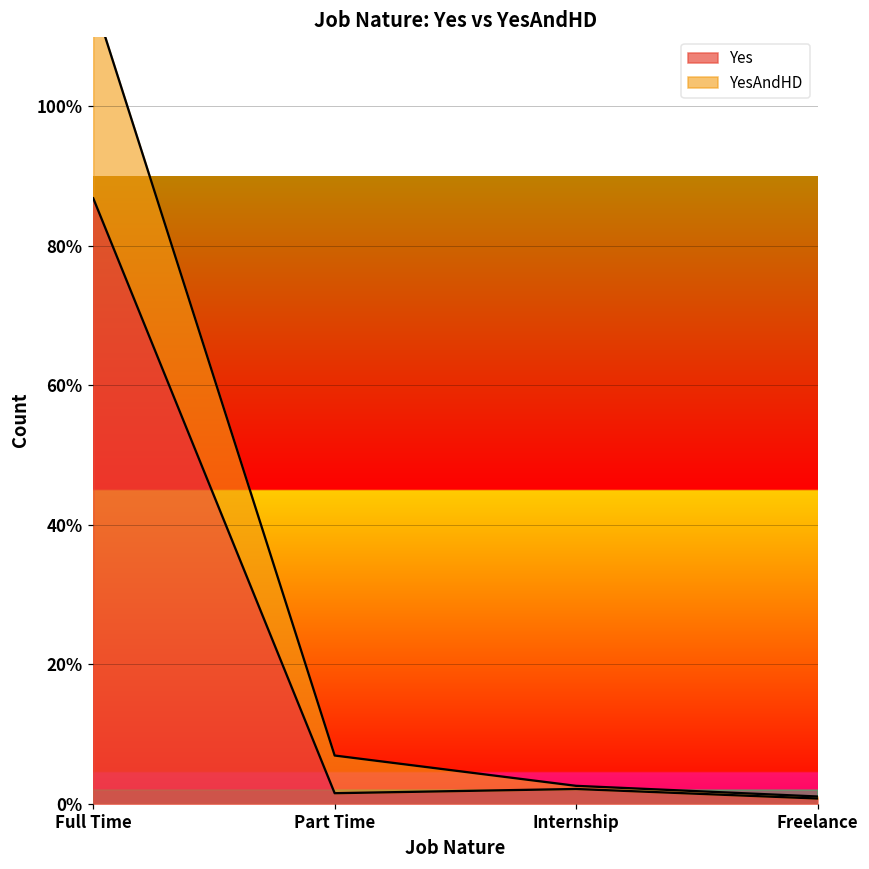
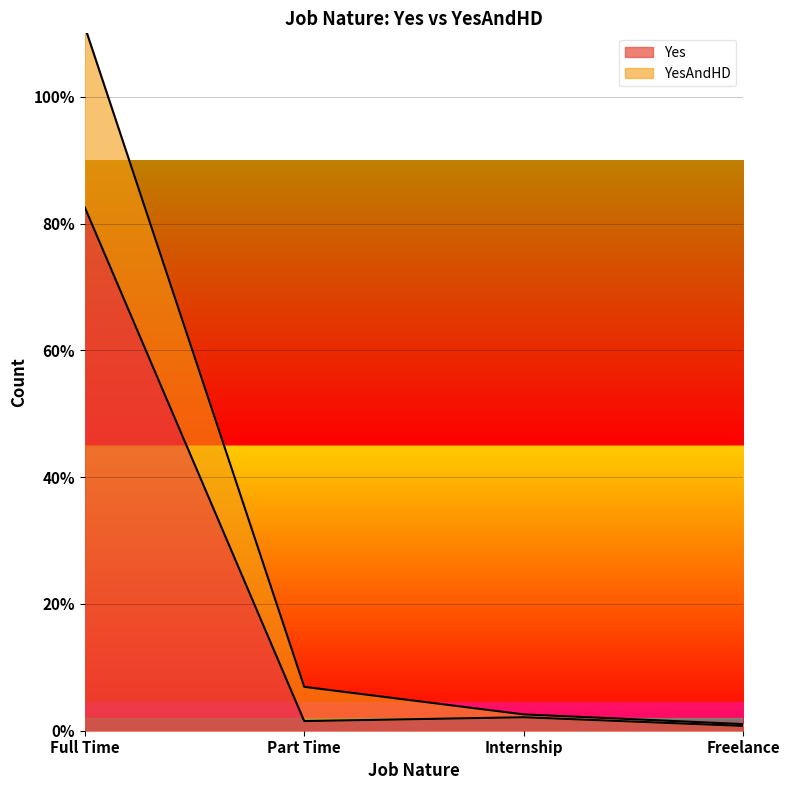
Yes, Full Time: 87% -> 83%
